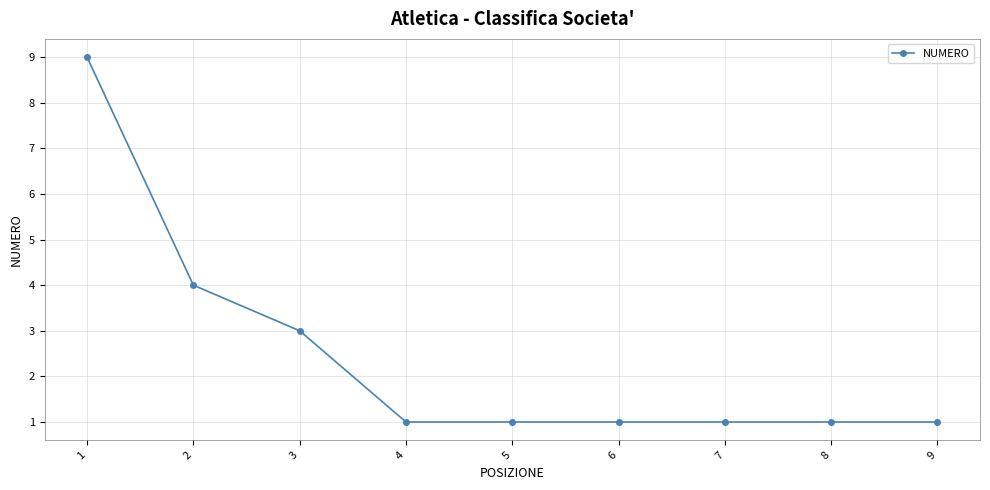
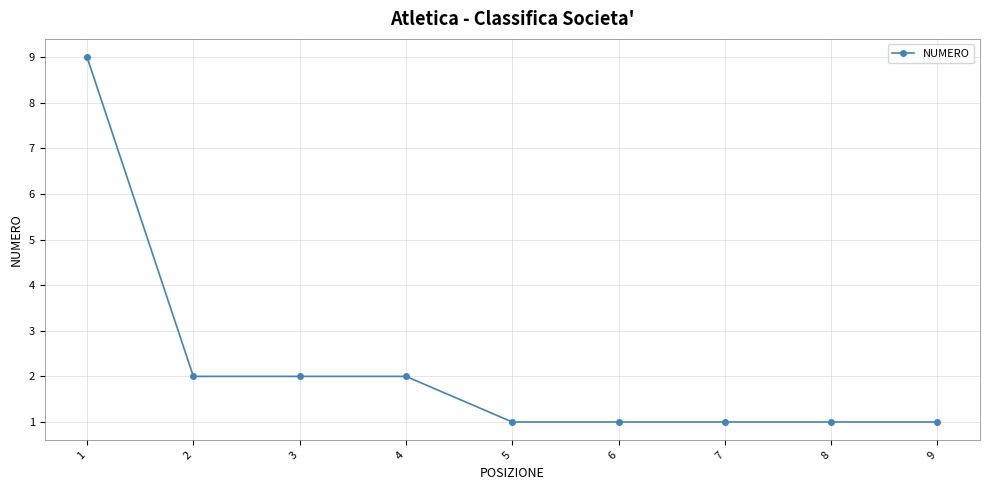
2: 4 -> 2
3: 3 -> 2
4: 1 -> 2
